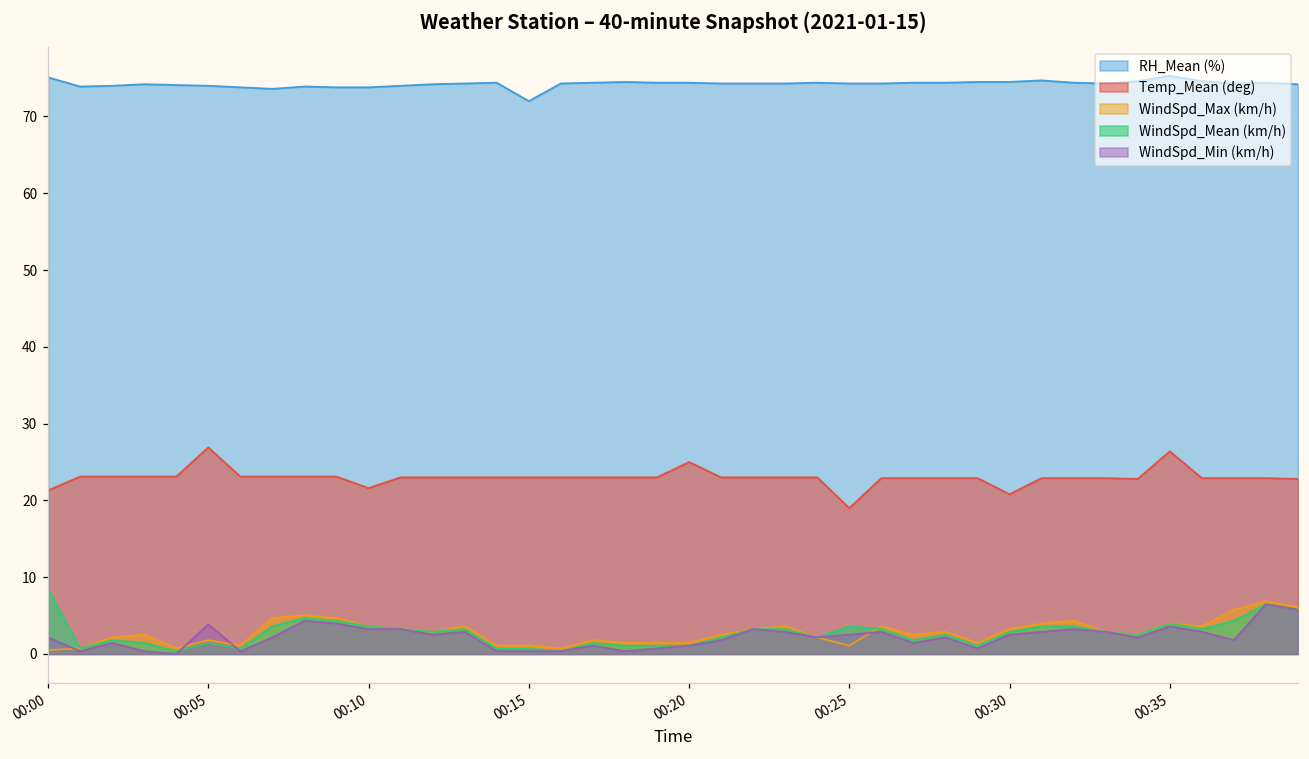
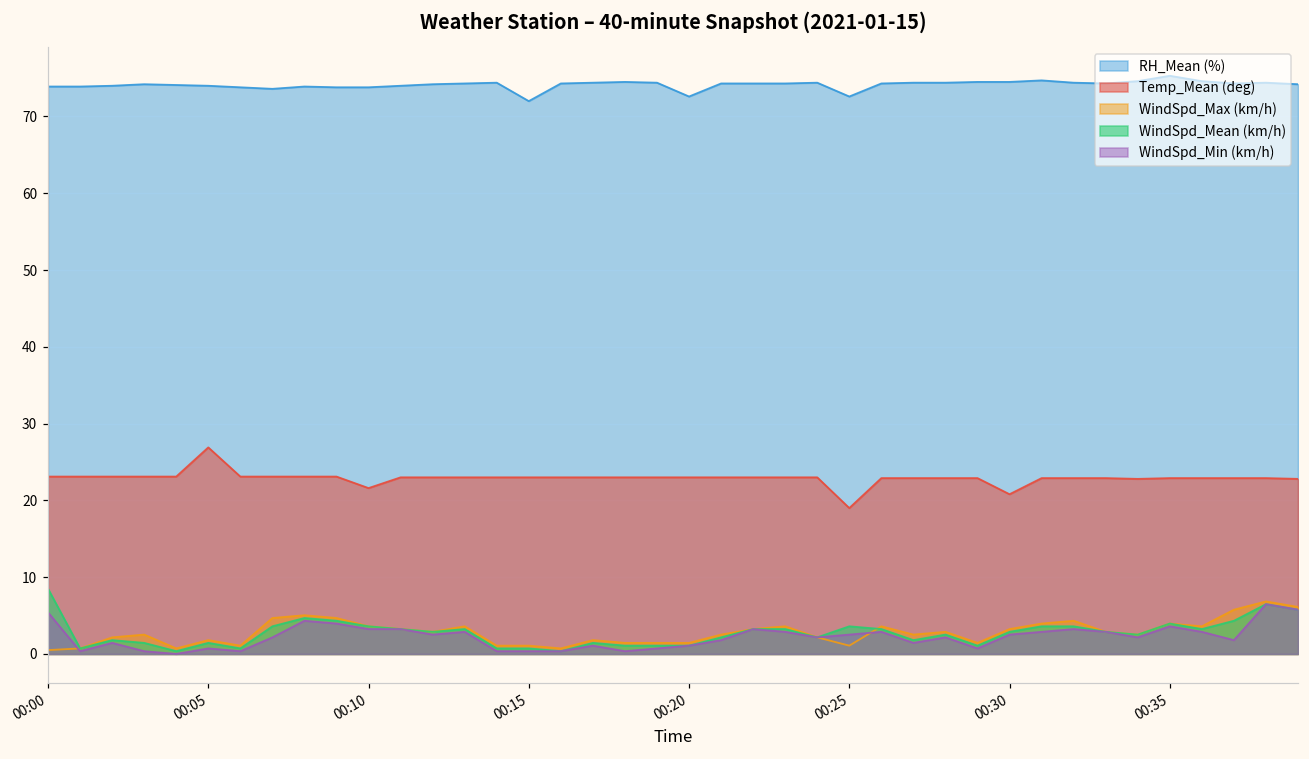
RH_Mean (%), 00:00: 75 -> 74
Temp_Mean (deg), 00:00: 21 -> 23
WindSpd_Min (km/h), 00:00: 2 -> 5
WindSpd_Min (km/h), 00:05: 4 -> 1
RH_Mean (%), 00:20: 74 -> 73
Temp_Mean (deg), 00:20: 25 -> 23
RH_Mean (%), 00:25: 74 -> 73
Temp_Mean (deg), 00:35: 26 -> 23
